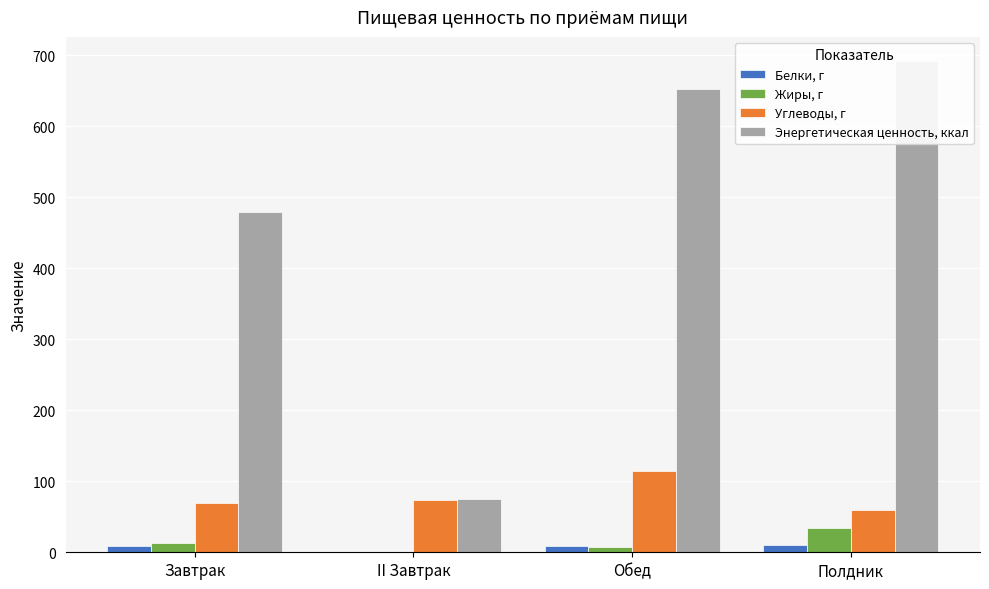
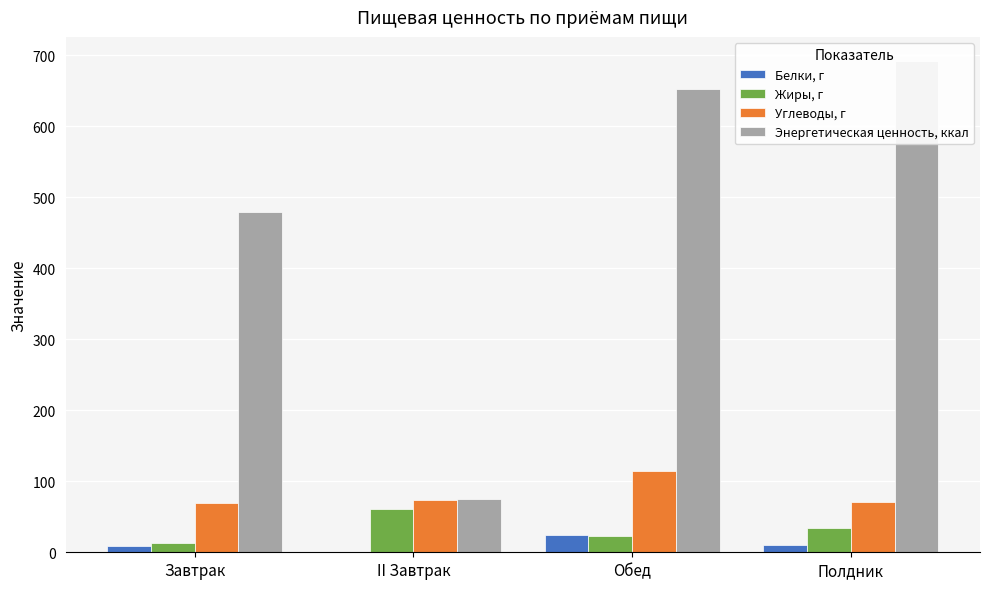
Жиры, г, II Завтрак: 0 -> 60
Белки, г, Обед: 10 -> 20
Жиры, г, Обед: 10 -> 20
Углеводы, г, Полдник: 60 -> 70
